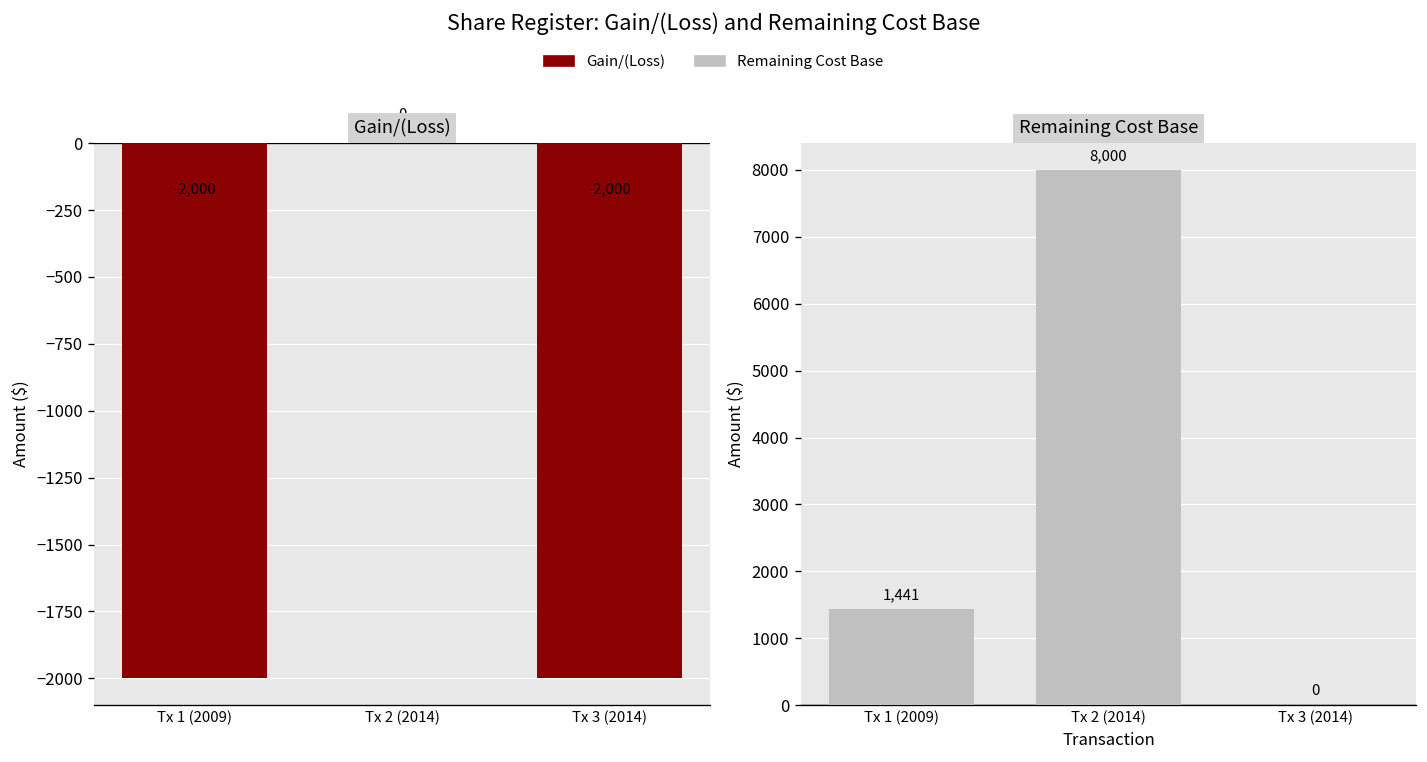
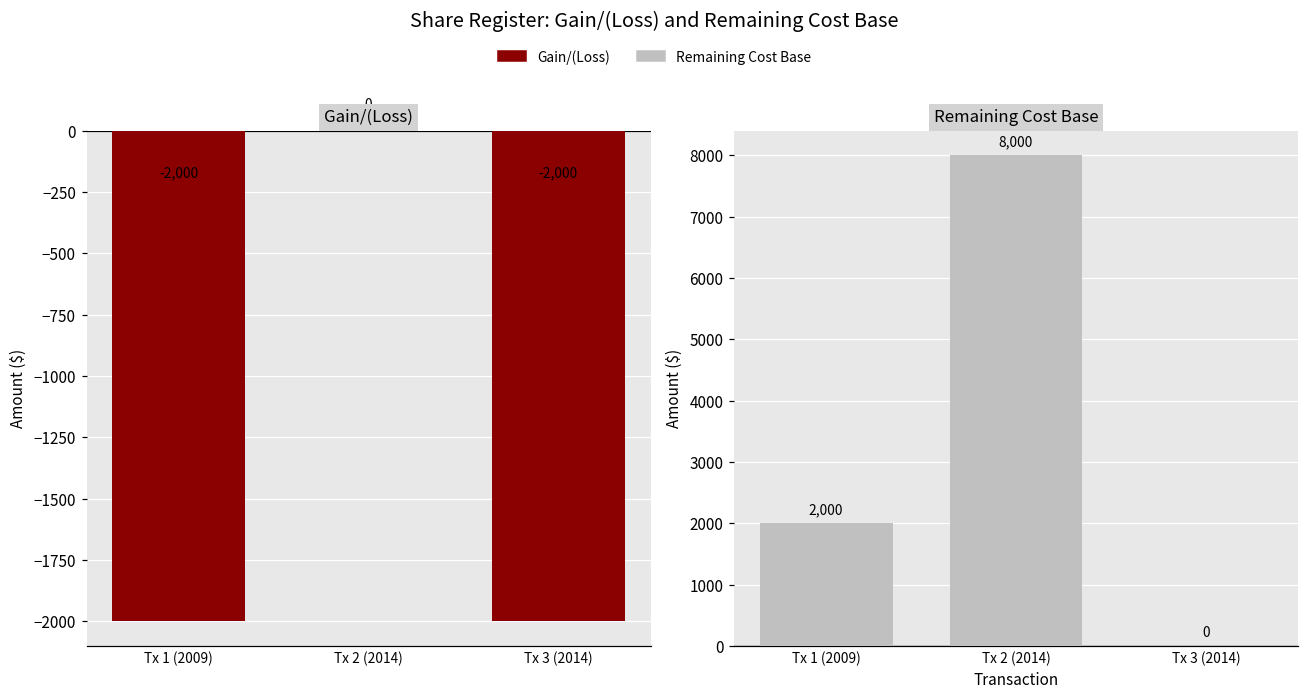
Remaining Cost Base, Tx 1 (2009): 1,441 -> 2,000
